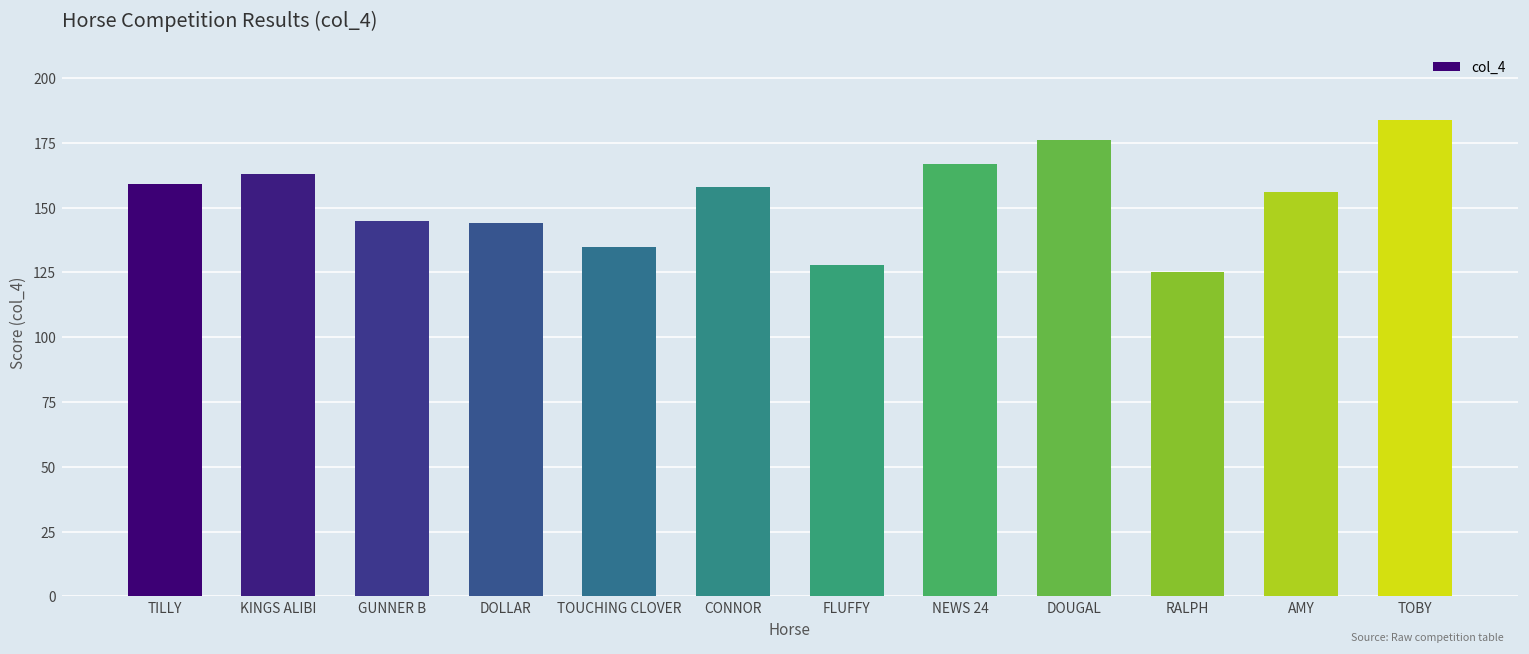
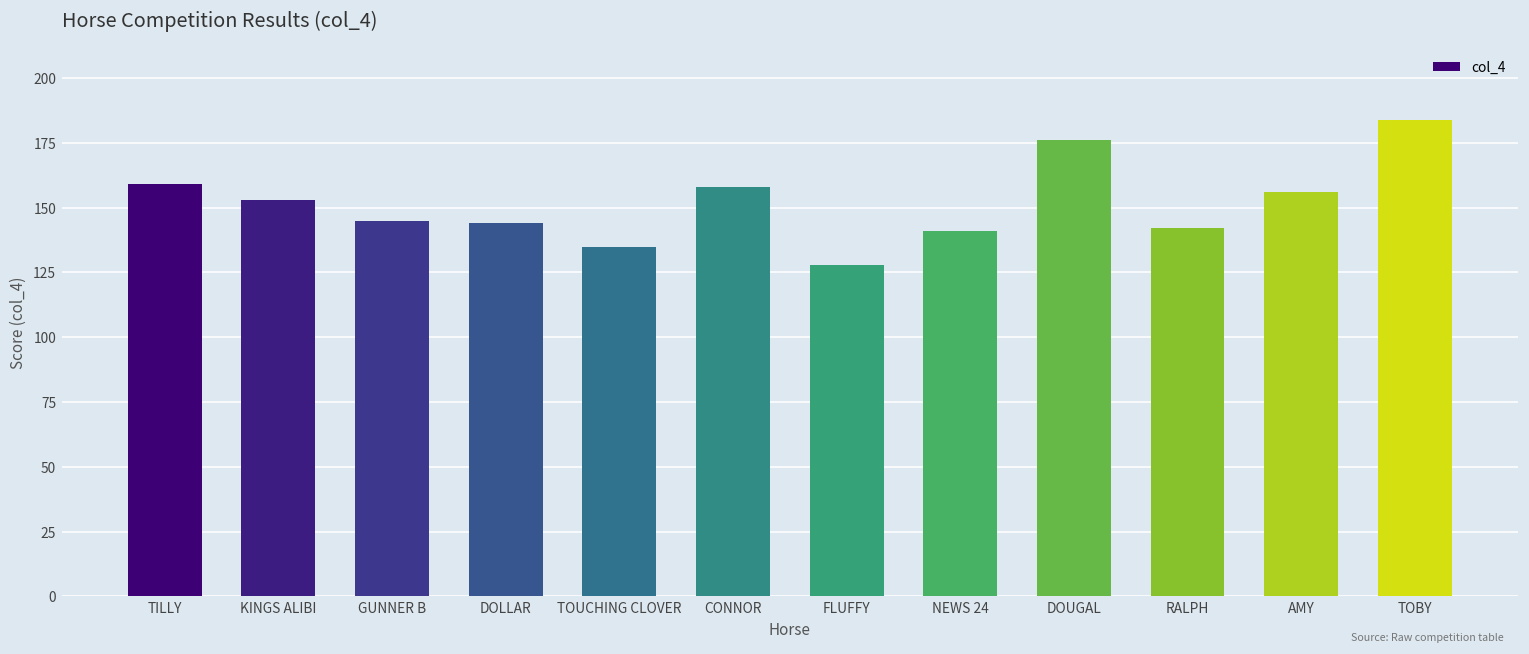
KINGS ALIBI: 163 -> 153
NEWS 24: 167 -> 141
RALPH: 125 -> 142
